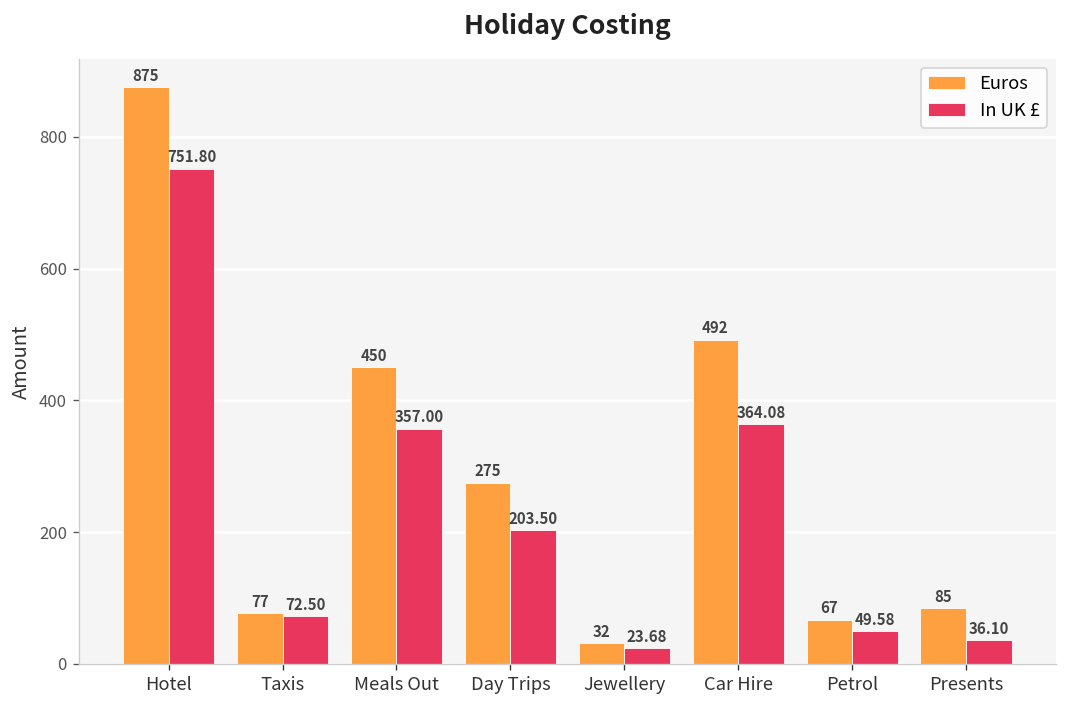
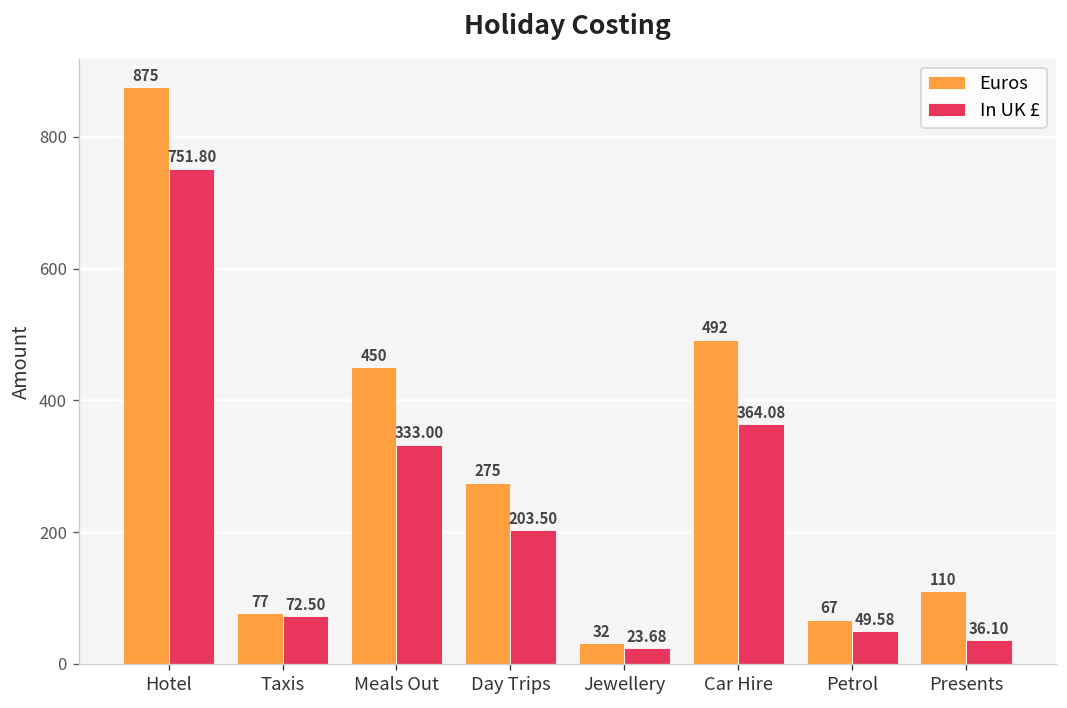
In UK £, Meals Out: 357.00 -> 333.00
Euros, Presents: 85 -> 110
